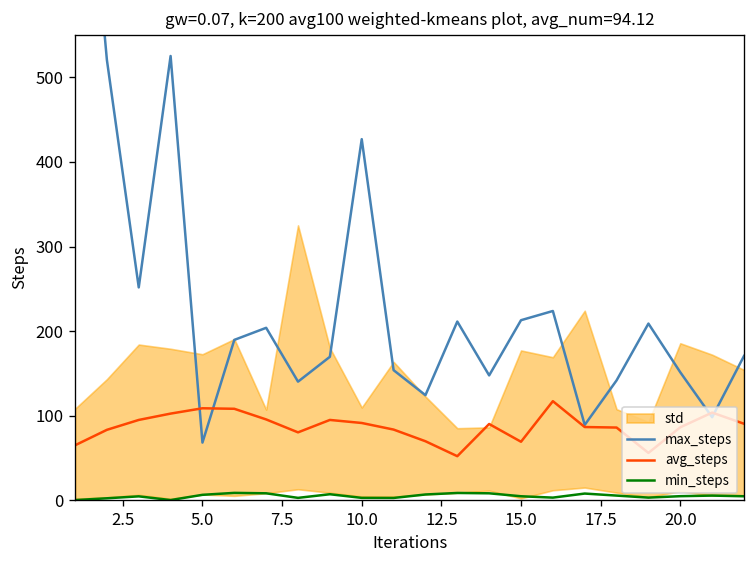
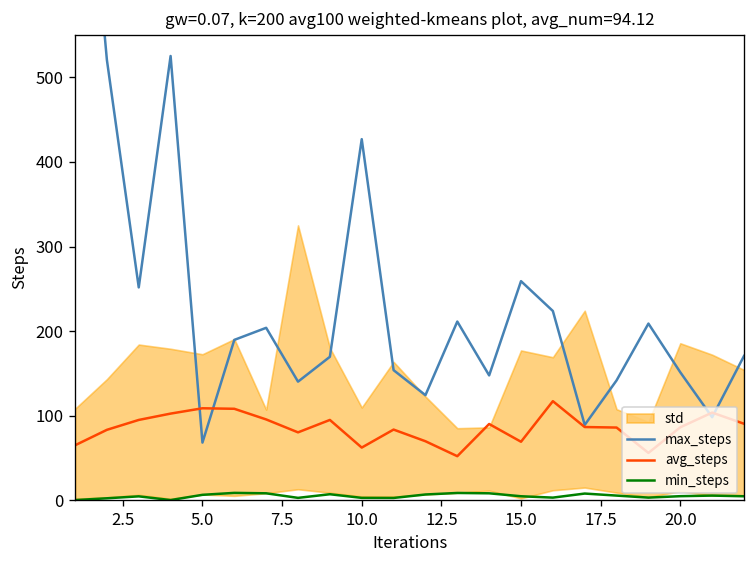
avg_steps, 10.0: 90 -> 60
max_steps, 15.0: 210 -> 260
